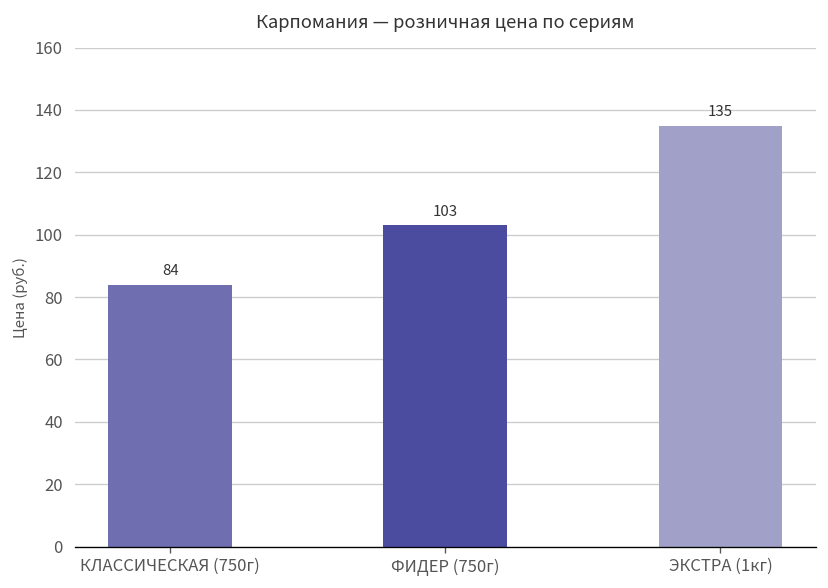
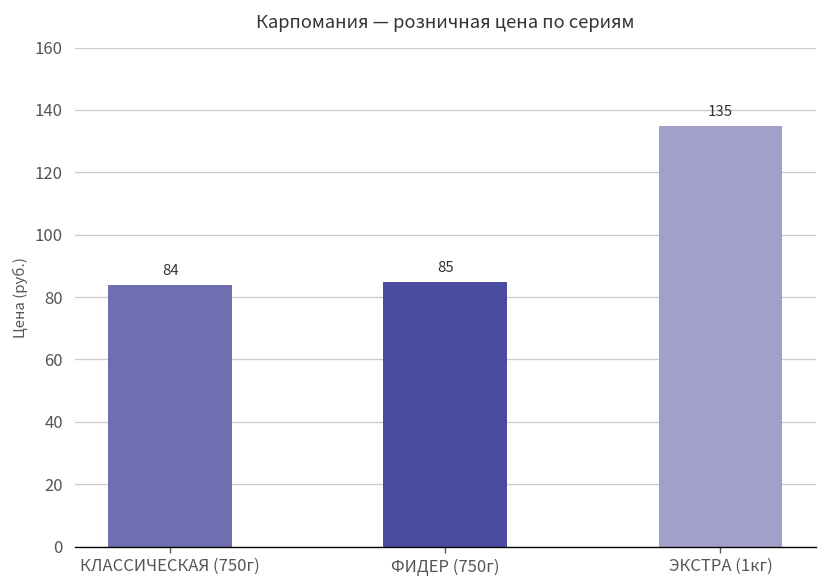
ФИДЕР (750г): 103 -> 85
